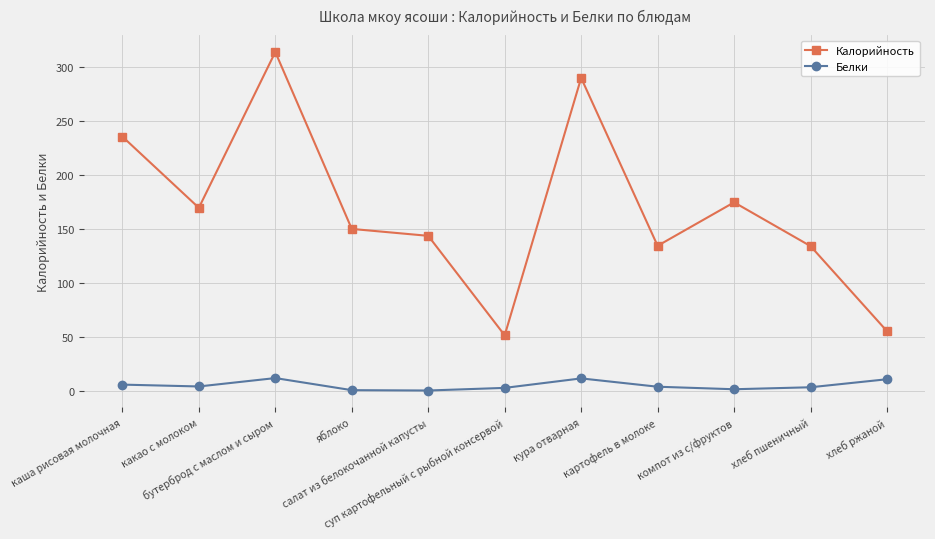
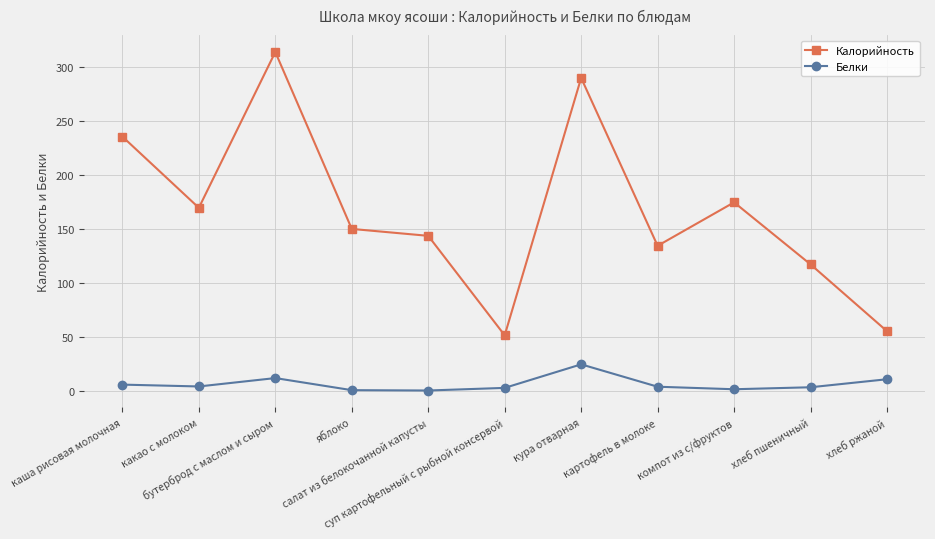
Белки, кура отварная: 12 -> 25
Калорийность, хлеб пшеничный: 134 -> 118
